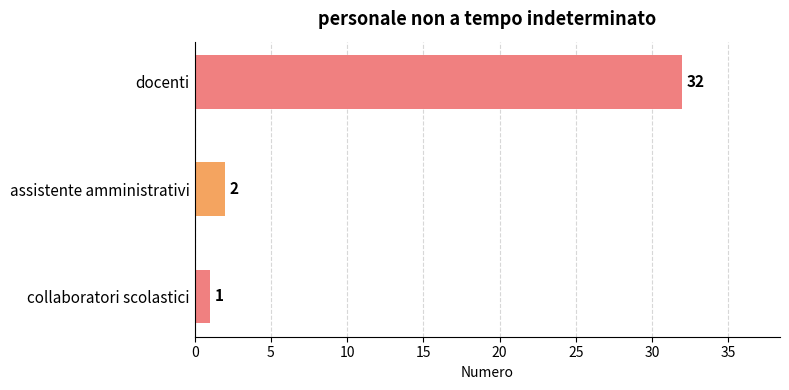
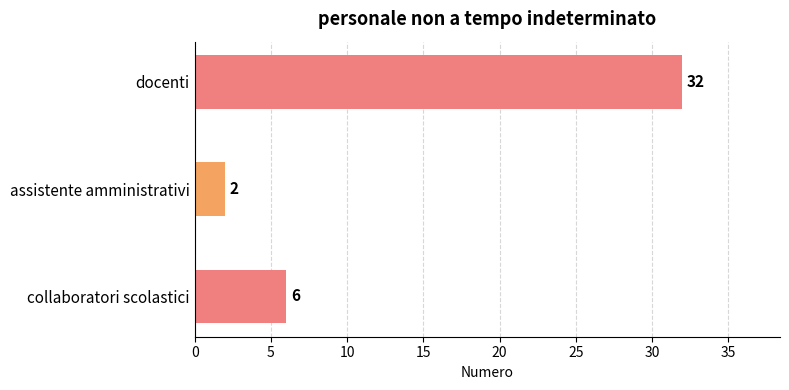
collaboratori scolastici: 1 -> 6
